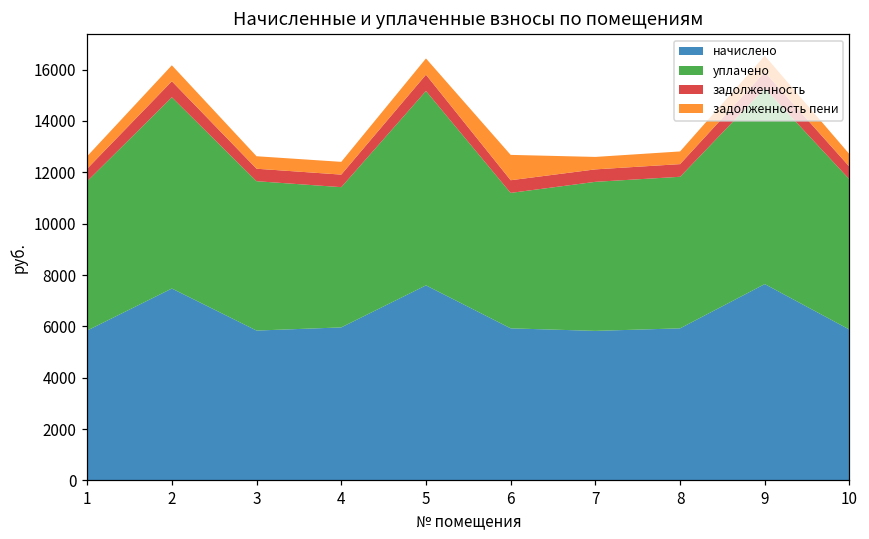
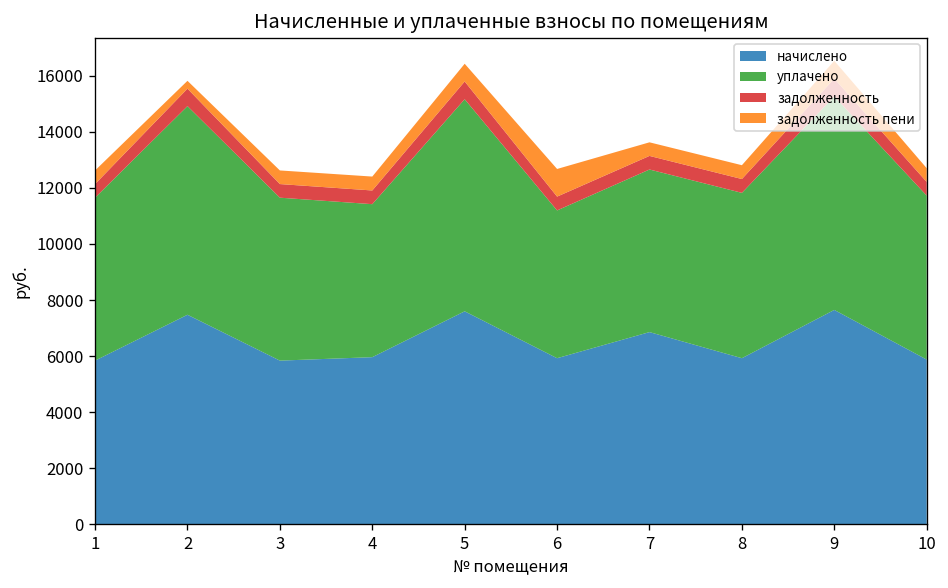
задолженность пени, 2: 600 -> 300
начислено, 7: 5800 -> 6900
